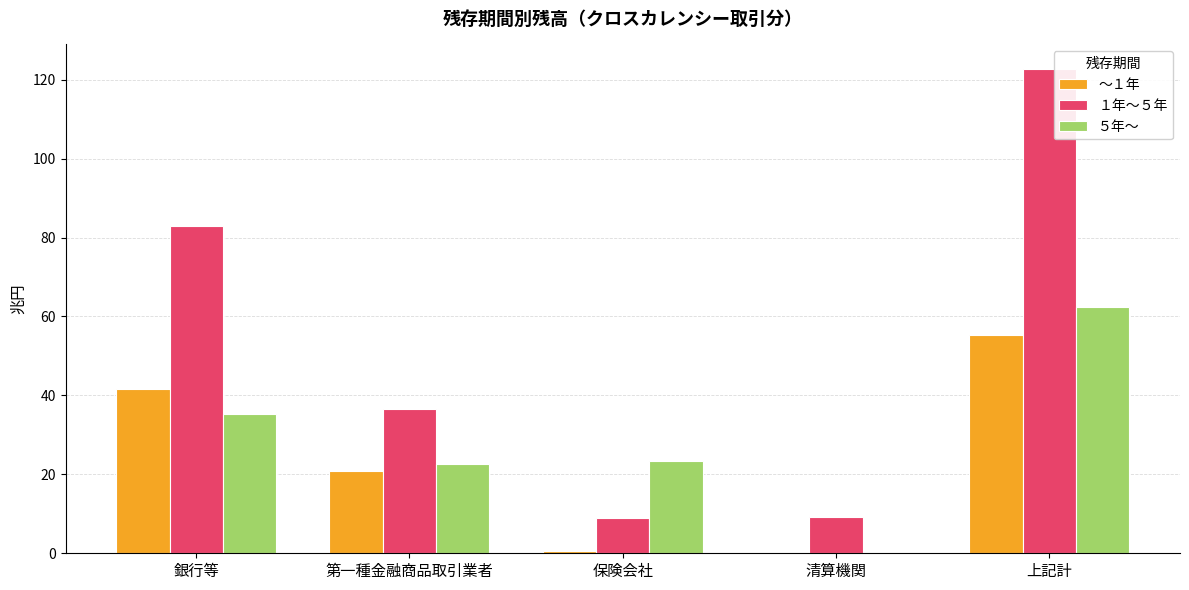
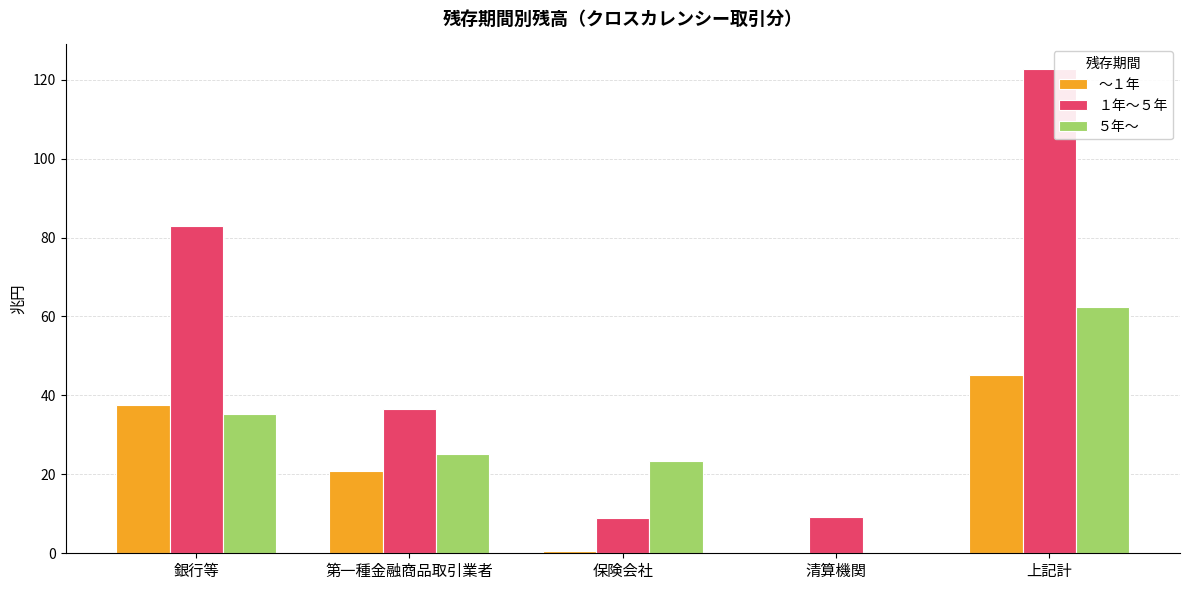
～１年, 銀行等: 42 -> 38
５年～, 第一種金融商品取引業者: 23 -> 25
～１年, 上記計: 55 -> 45
